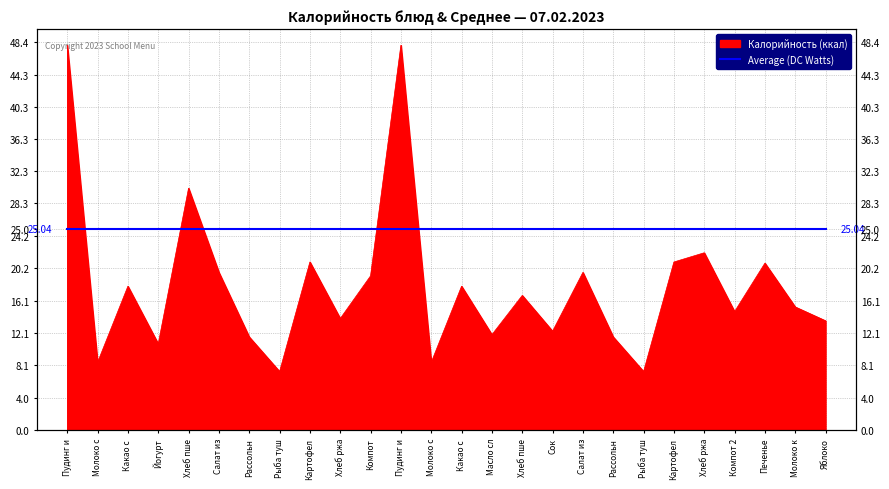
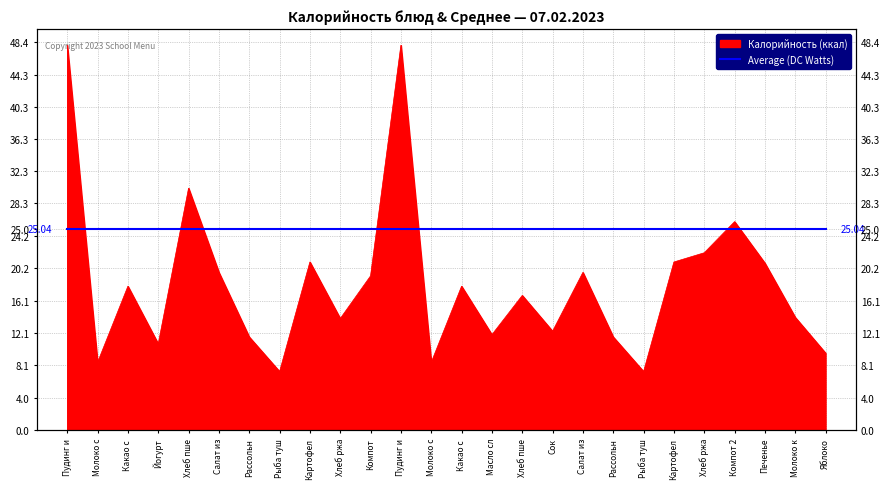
Калорийность (ккал), Компот 2: 15 -> 26
Калорийность (ккал), Молоко к: 15 -> 14
Калорийность (ккал), Яблоко: 14 -> 10
